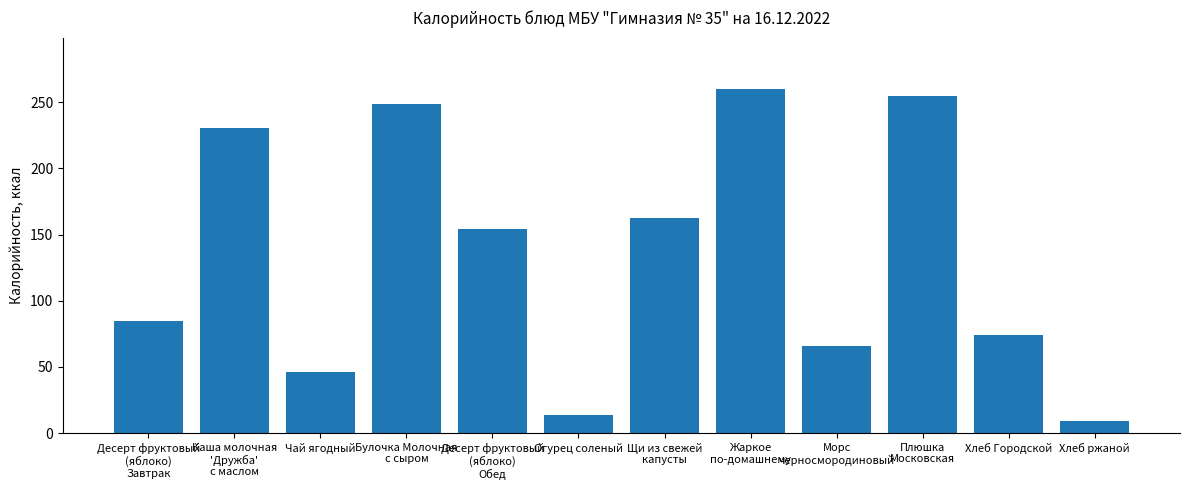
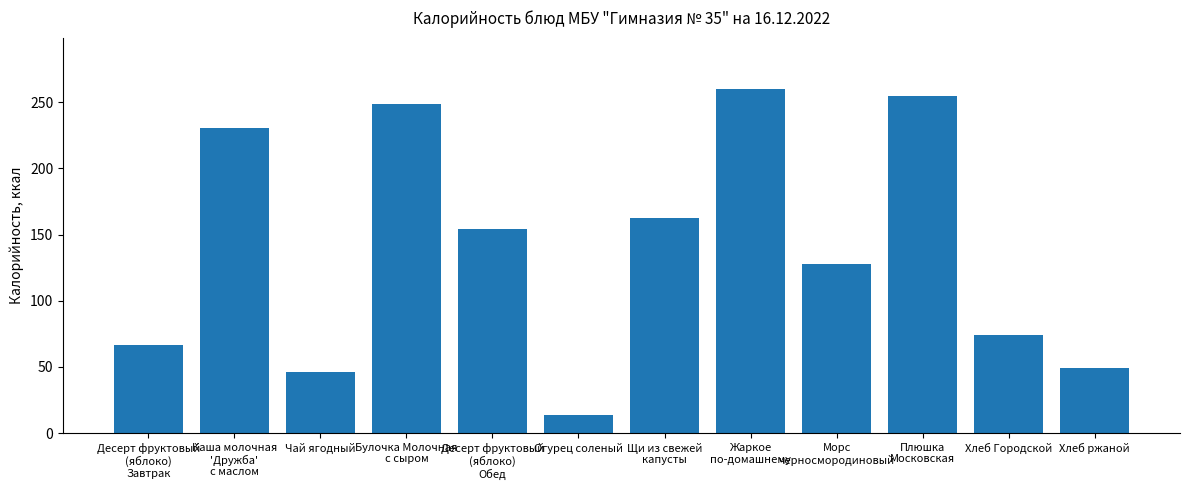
Десерт фруктовый (яблоко) Завтрак: 85 -> 67
Морс черносмородиновый: 66 -> 128
Хлеб ржаной: 9 -> 50
